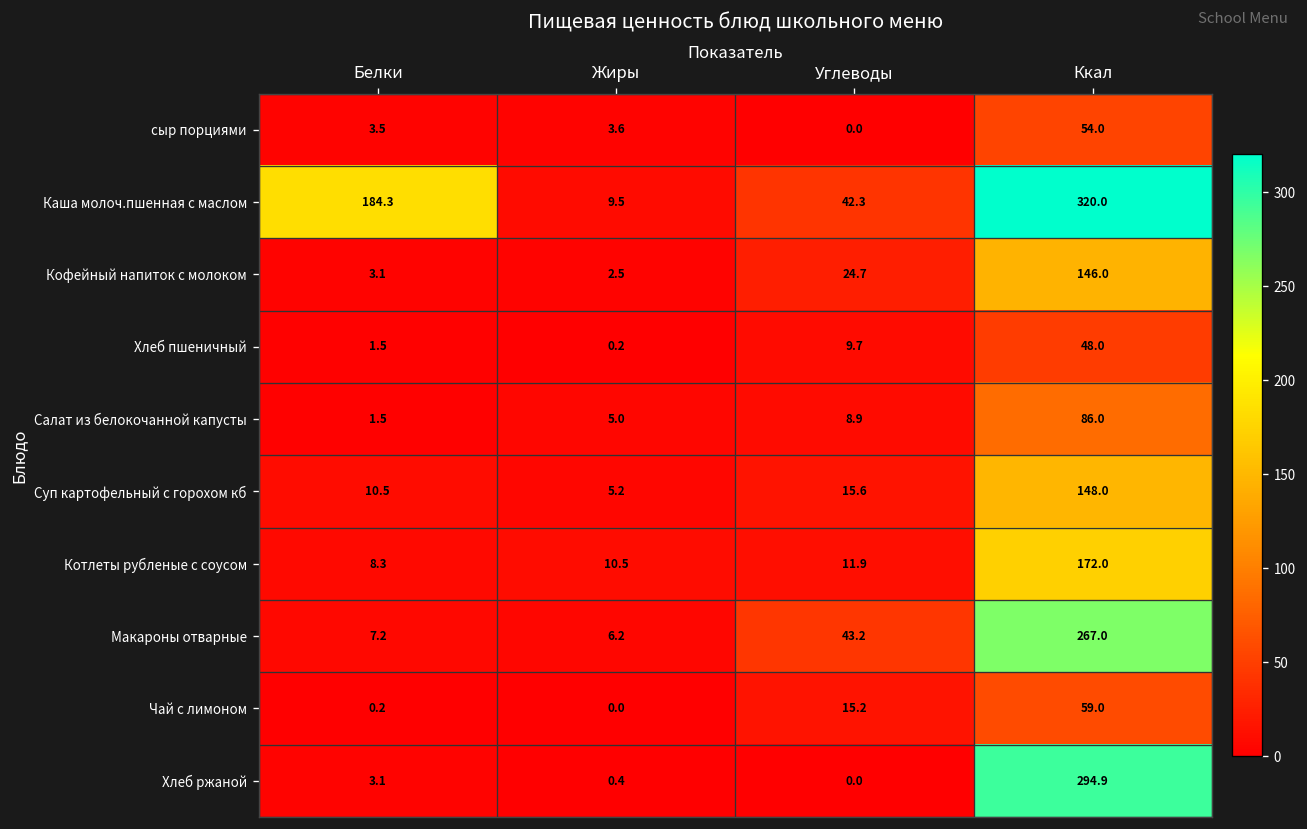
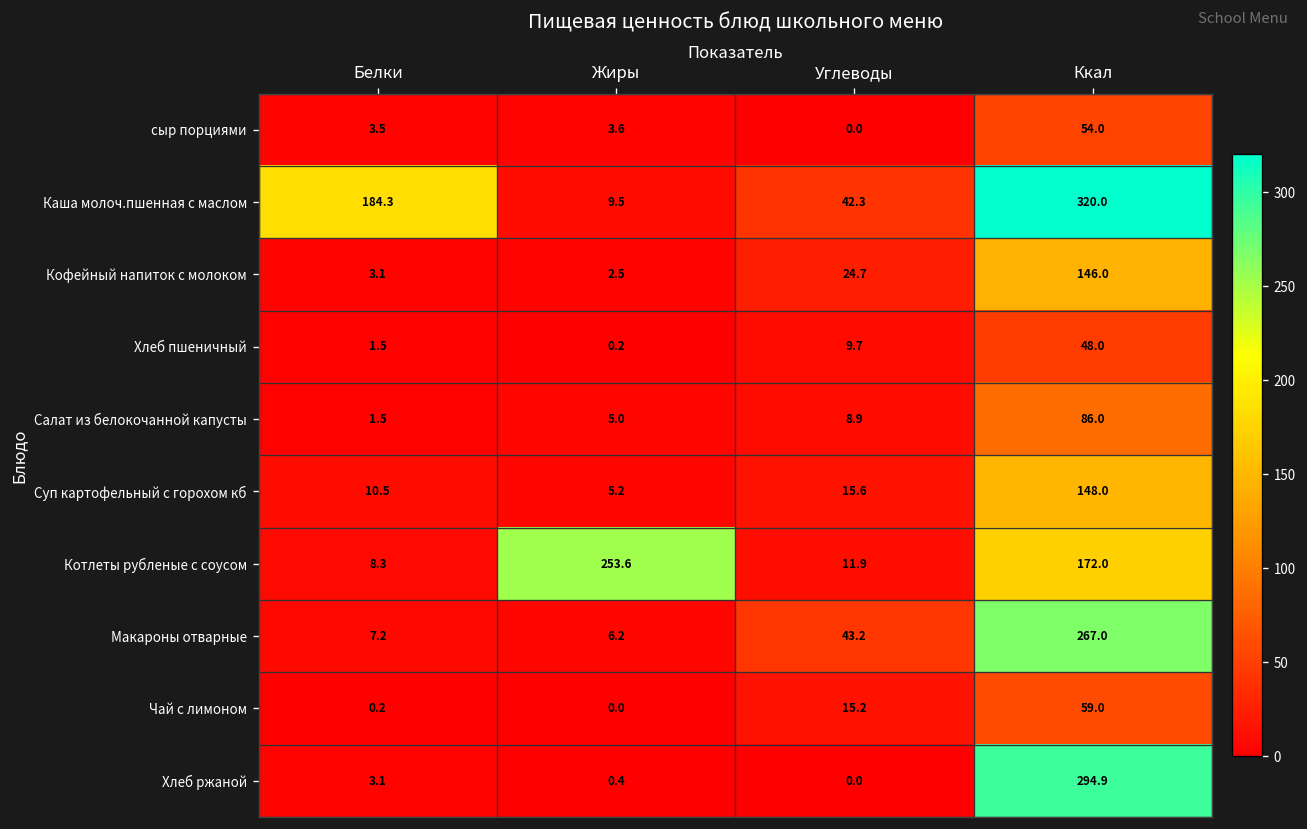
Котлеты рубленые с соусом, Жиры: 10.5 -> 253.6
